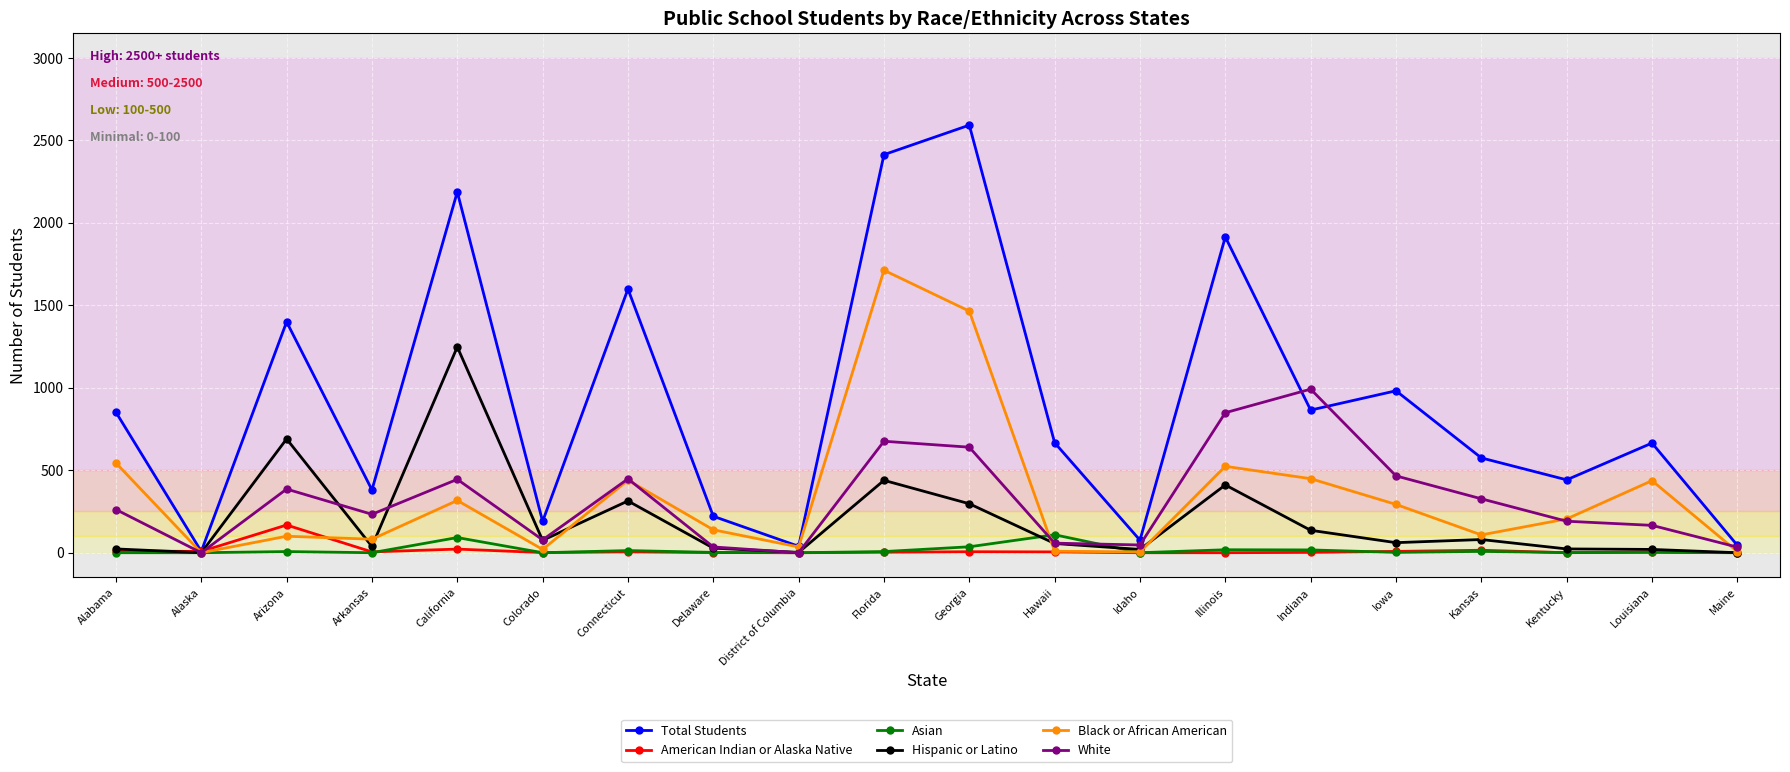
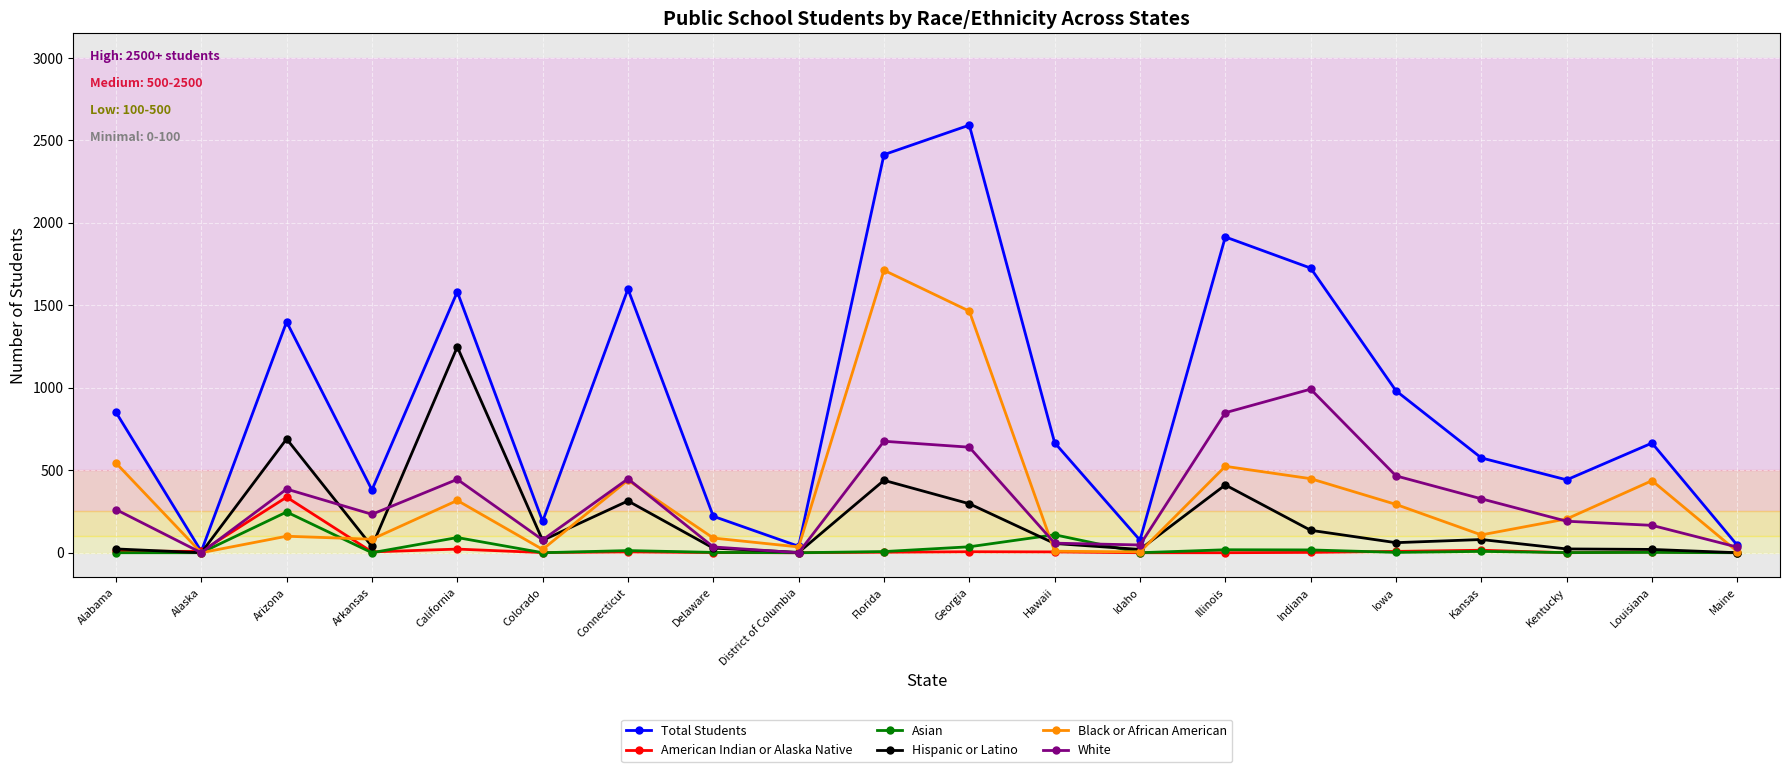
American Indian or Alaska Native, Arizona: 170 -> 340
Asian, Arizona: 10 -> 250
Total Students, California: 2190 -> 1580
Black or African American, Delaware: 140 -> 90
Total Students, Indiana: 870 -> 1730
